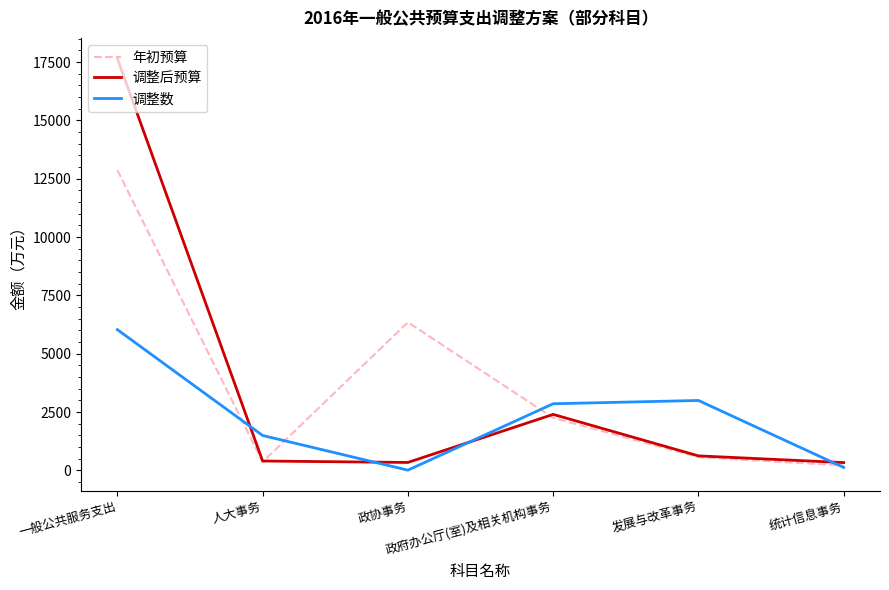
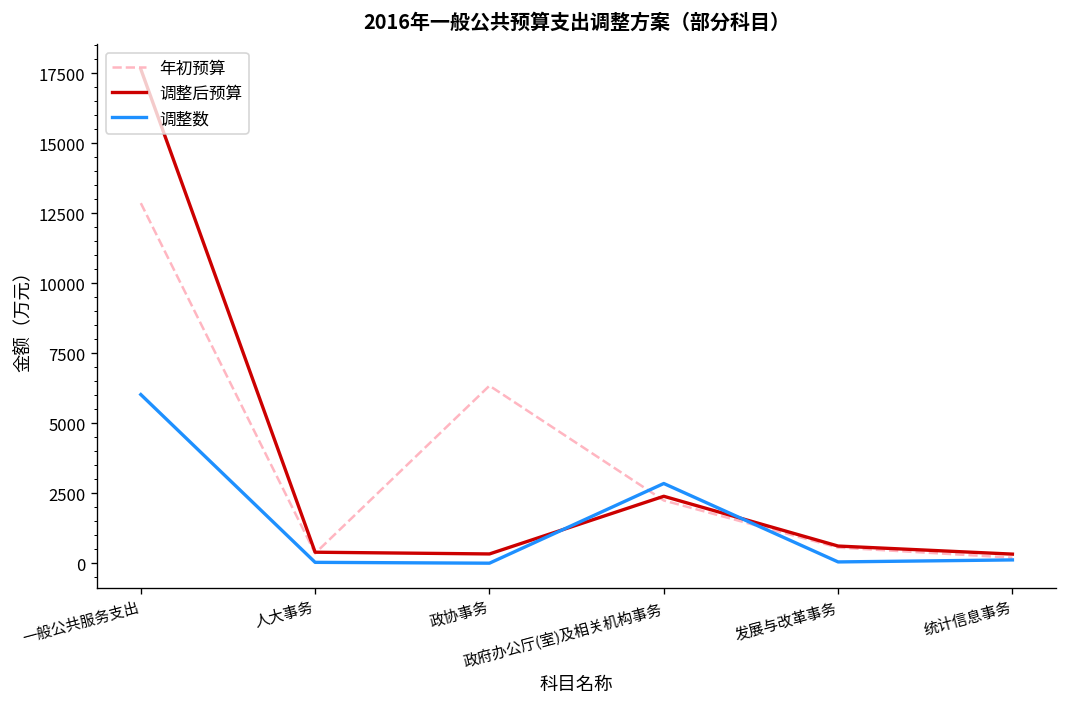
调整数, 人大事务: 1500 -> 0
调整数, 发展与改革事务: 3000 -> 100
